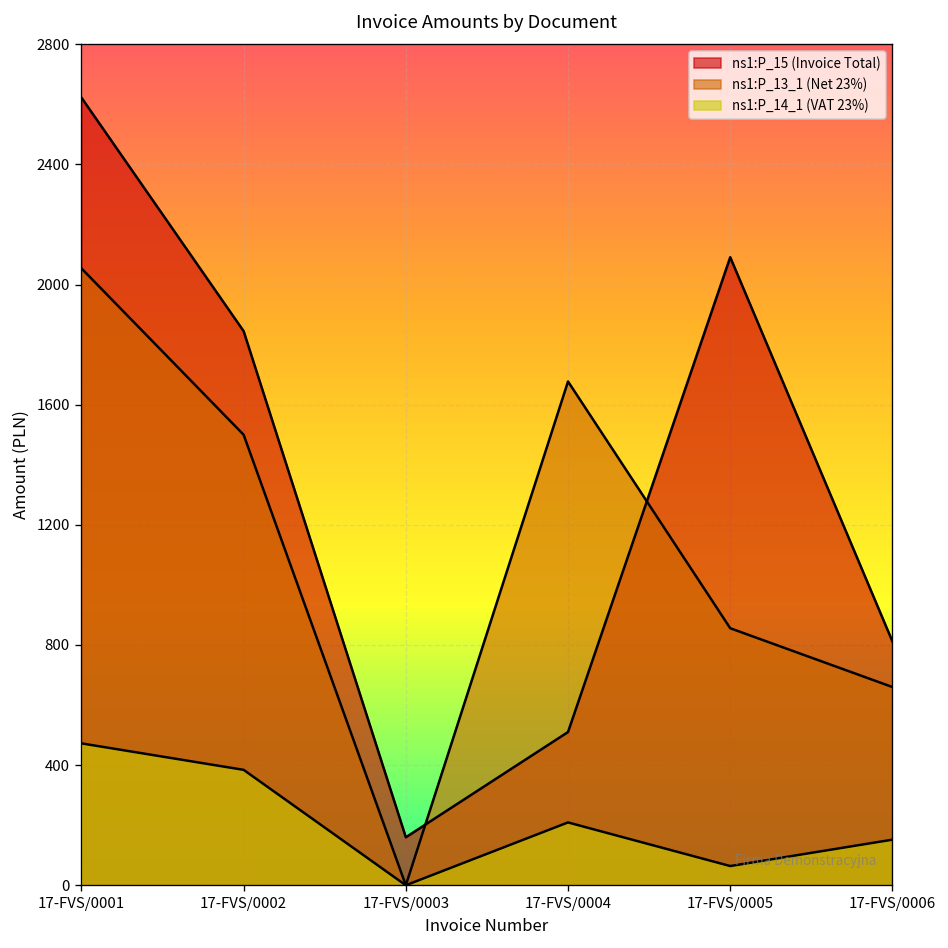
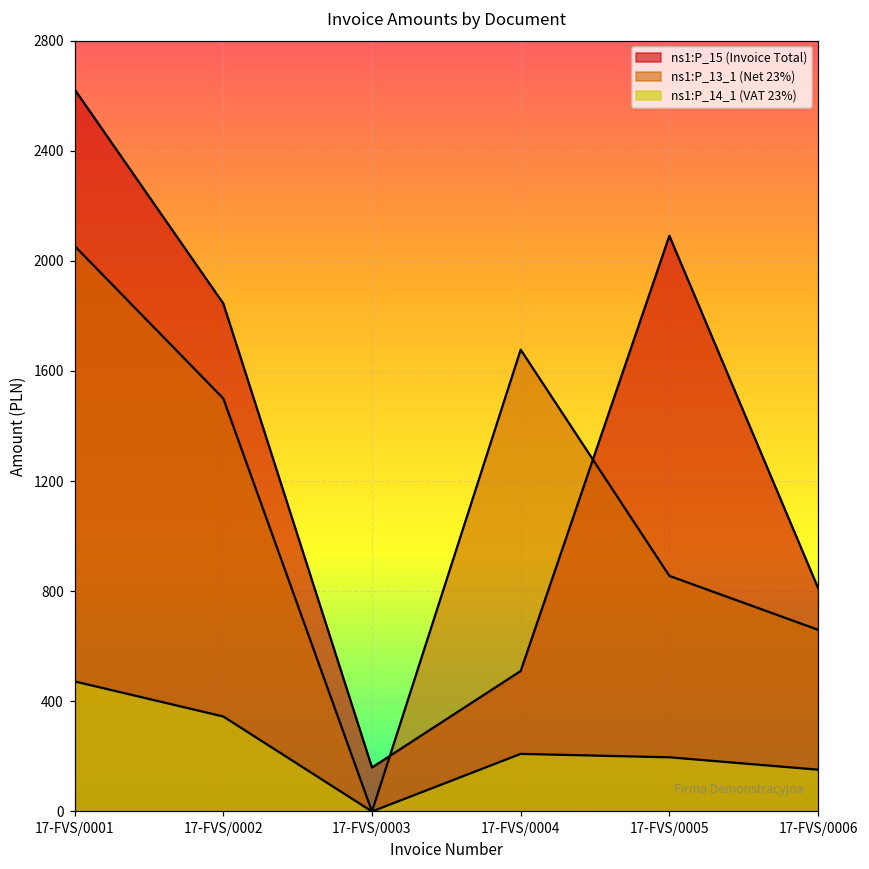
ns1:P_14_1 (VAT 23%), 17-FVS/0002: 380 -> 350
ns1:P_14_1 (VAT 23%), 17-FVS/0005: 60 -> 200
